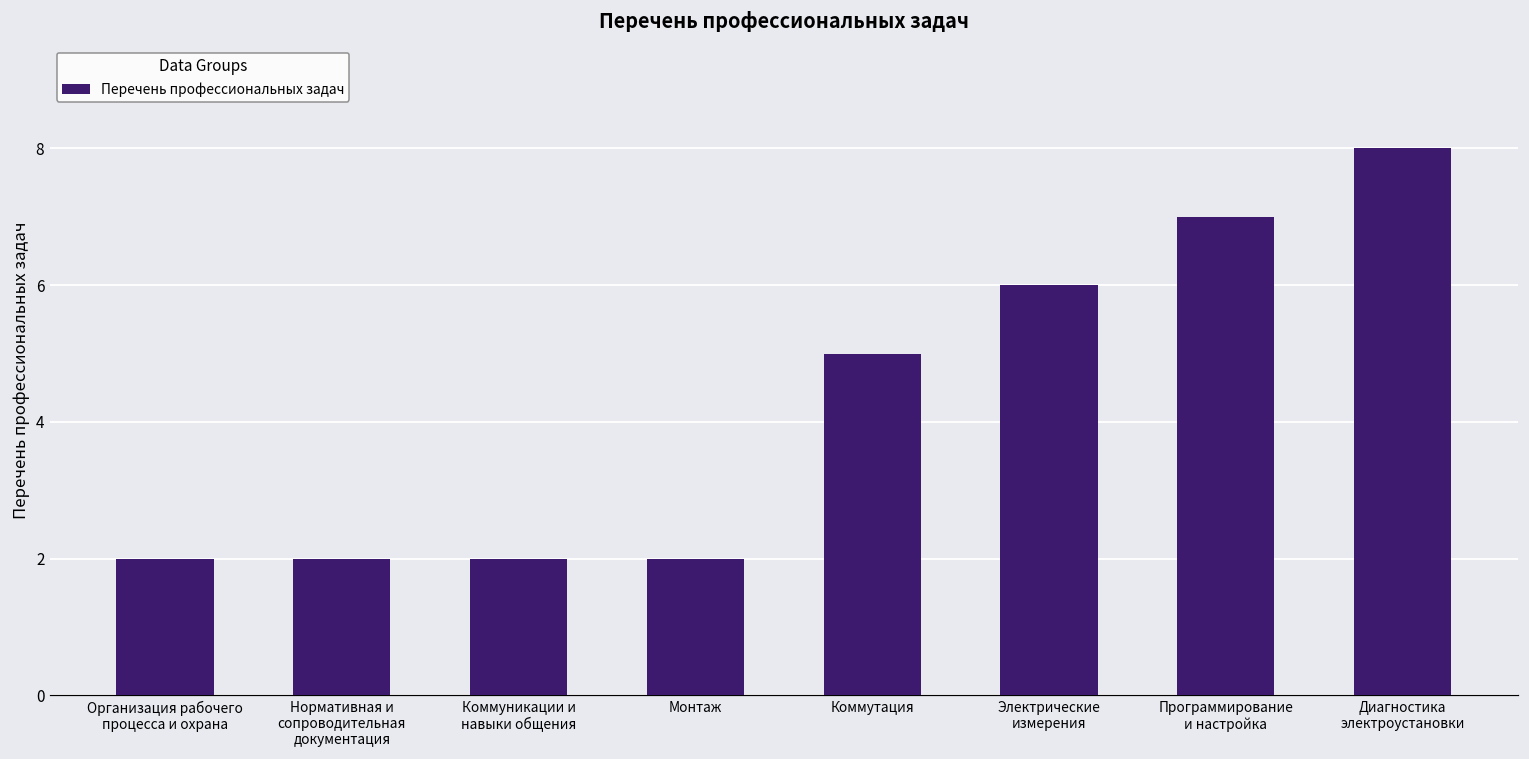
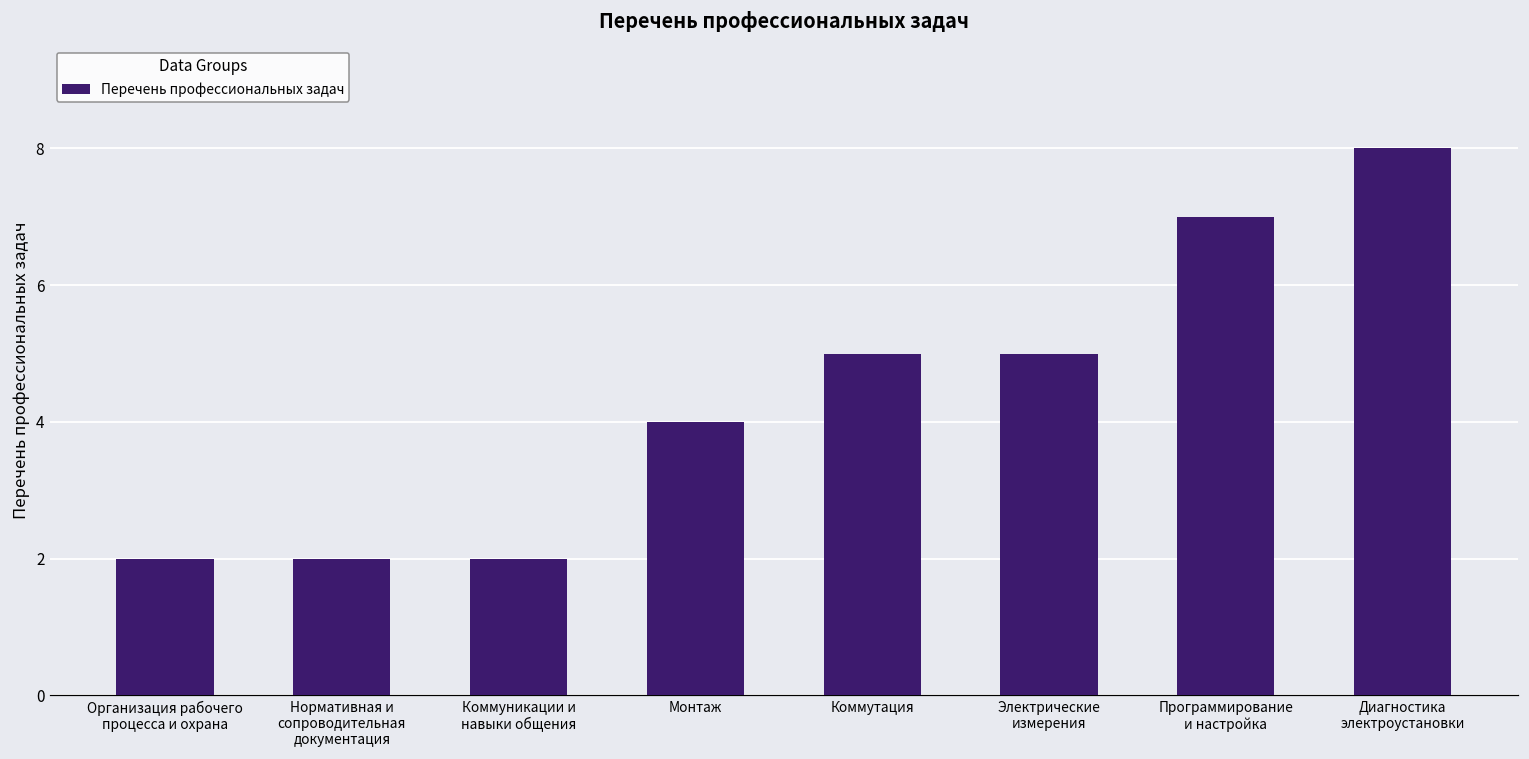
Монтаж: 2 -> 4
Электрические измерения: 6 -> 5
